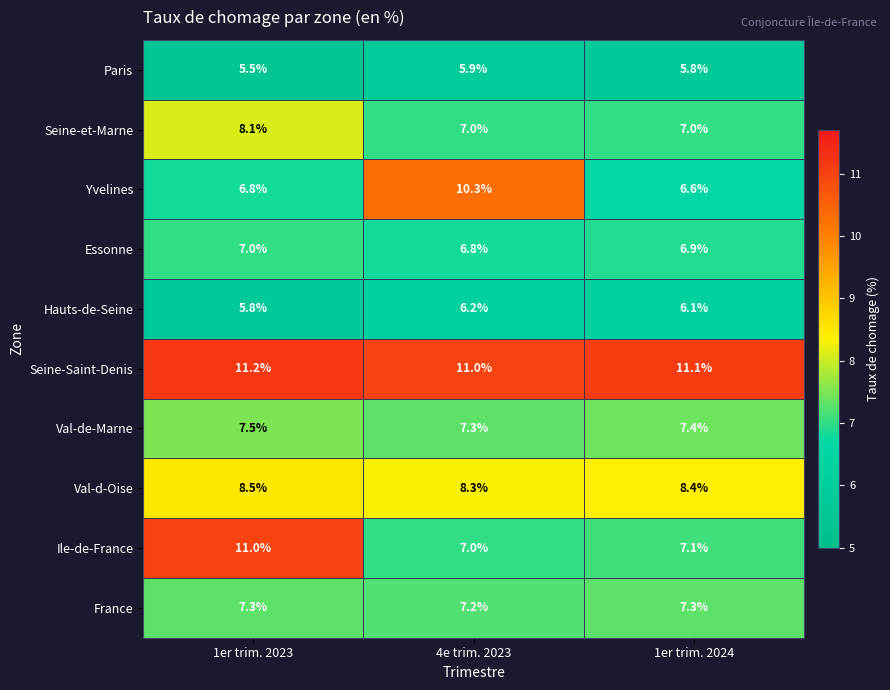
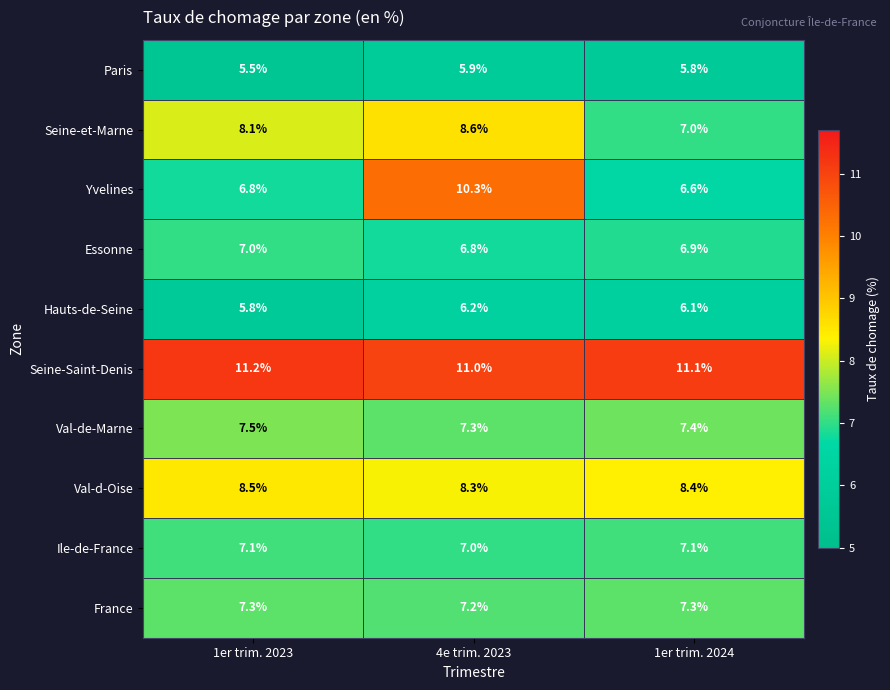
Seine-et-Marne, 4e trim. 2023: 7.0% -> 8.6%
Ile-de-France, 1er trim. 2023: 11.0% -> 7.1%
